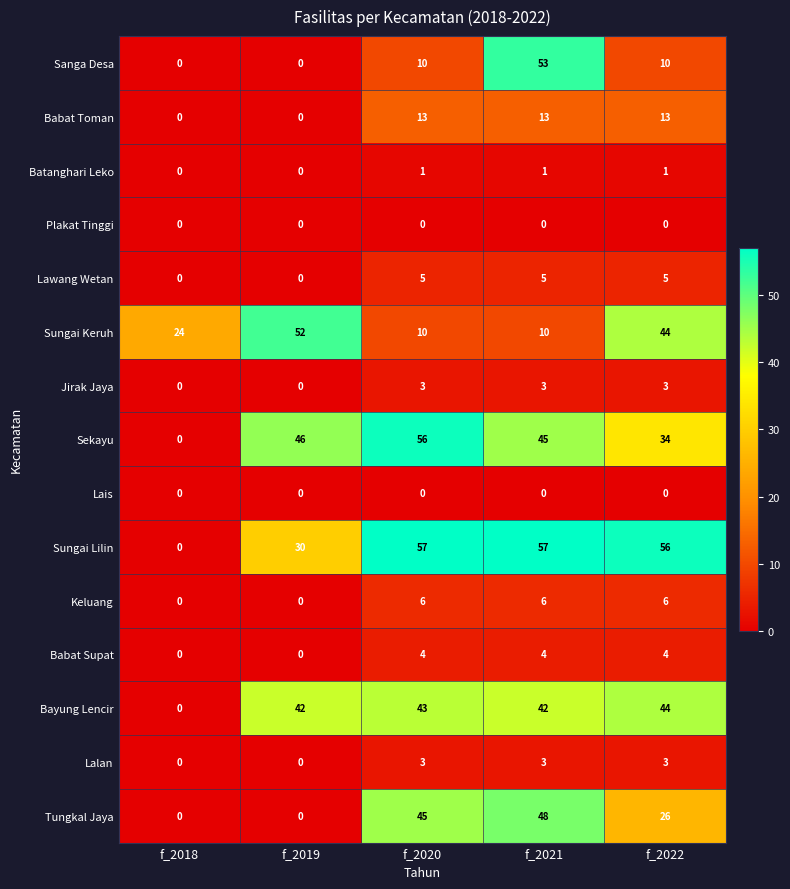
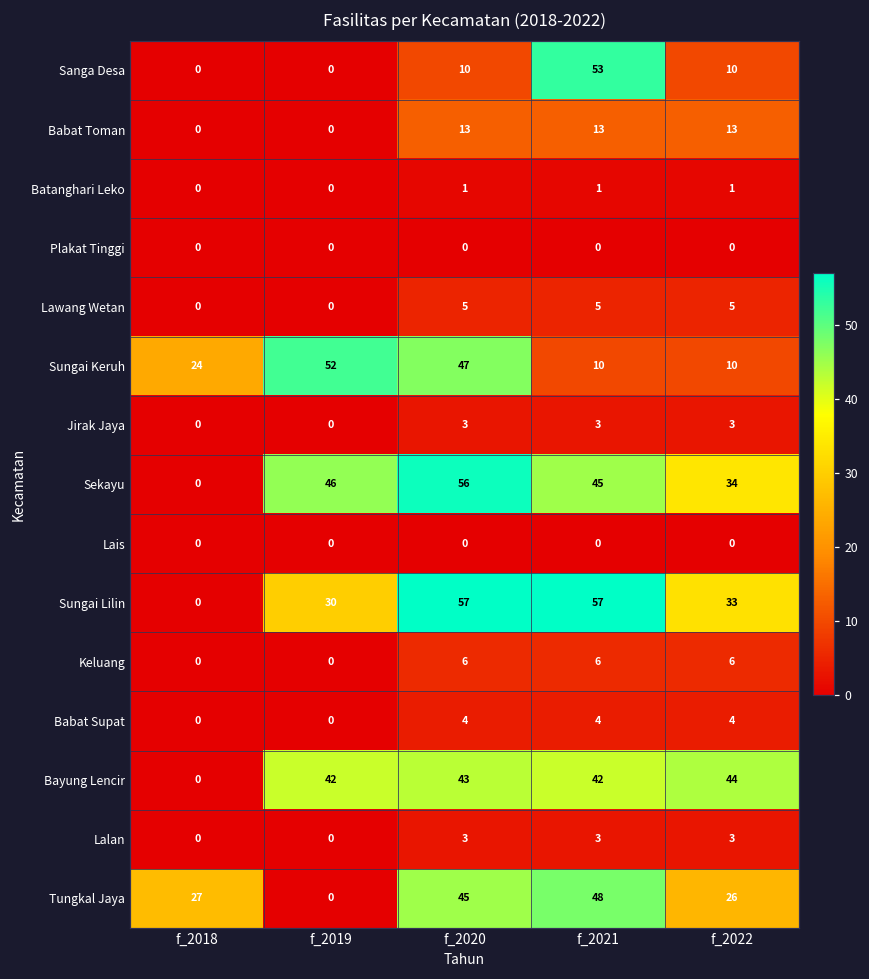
Sungai Keruh, f_2020: 10 -> 47
Sungai Keruh, f_2022: 44 -> 10
Sungai Lilin, f_2022: 56 -> 33
Tungkal Jaya, f_2018: 0 -> 27
